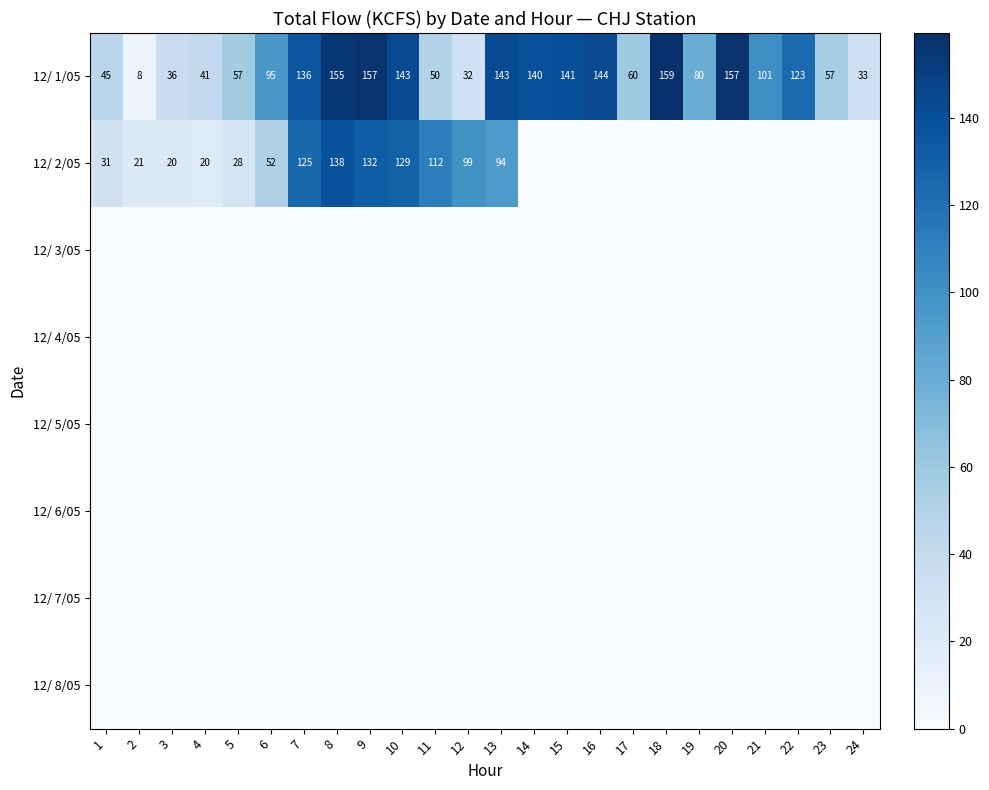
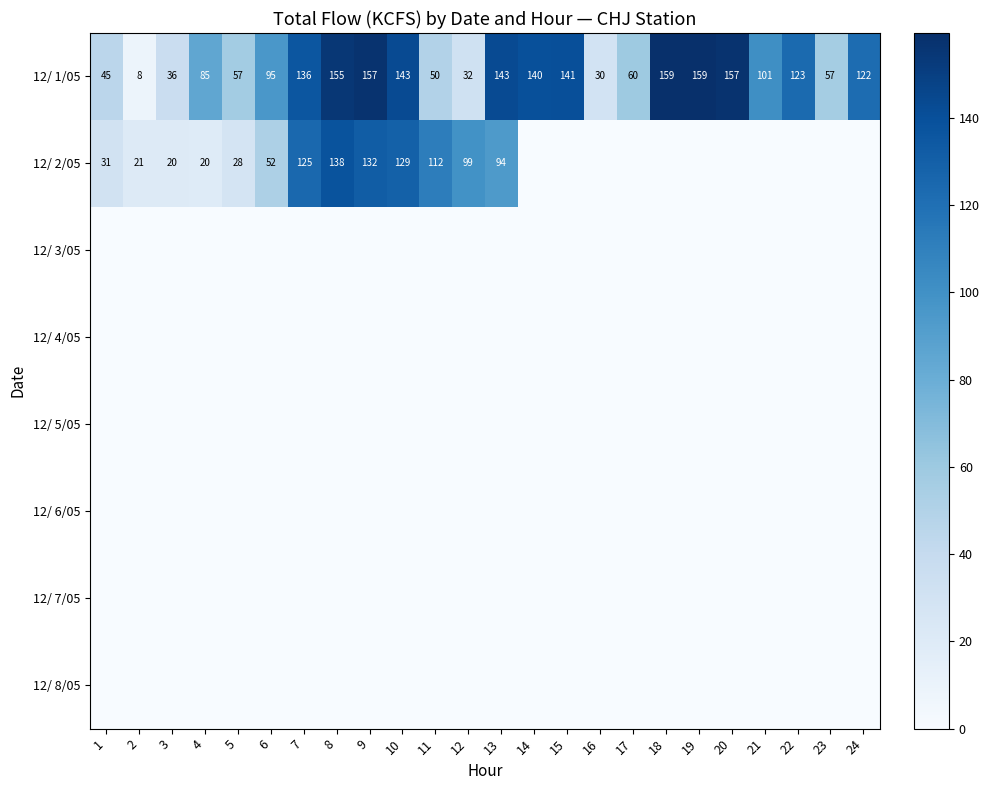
12/ 1/05, 4: 41 -> 85
12/ 1/05, 16: 144 -> 30
12/ 1/05, 19: 80 -> 159
12/ 1/05, 24: 33 -> 122
